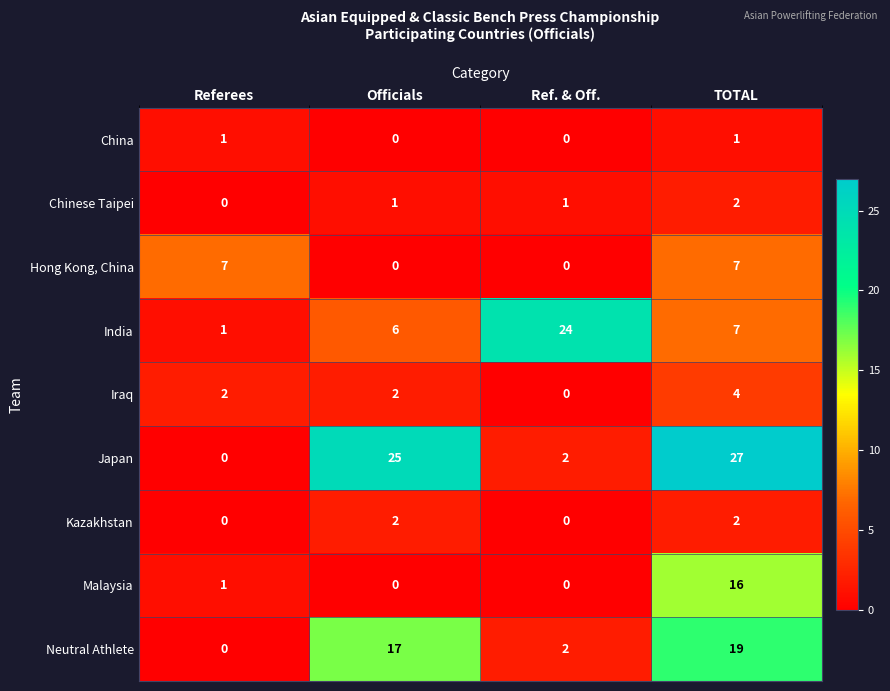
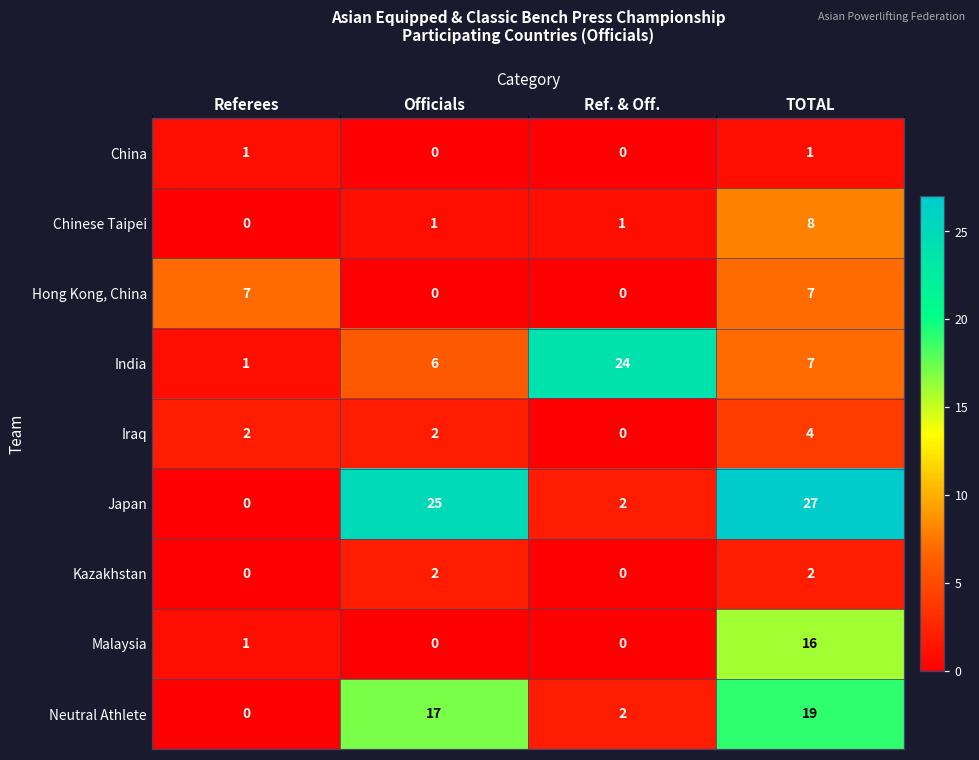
Chinese Taipei, TOTAL: 2 -> 8
